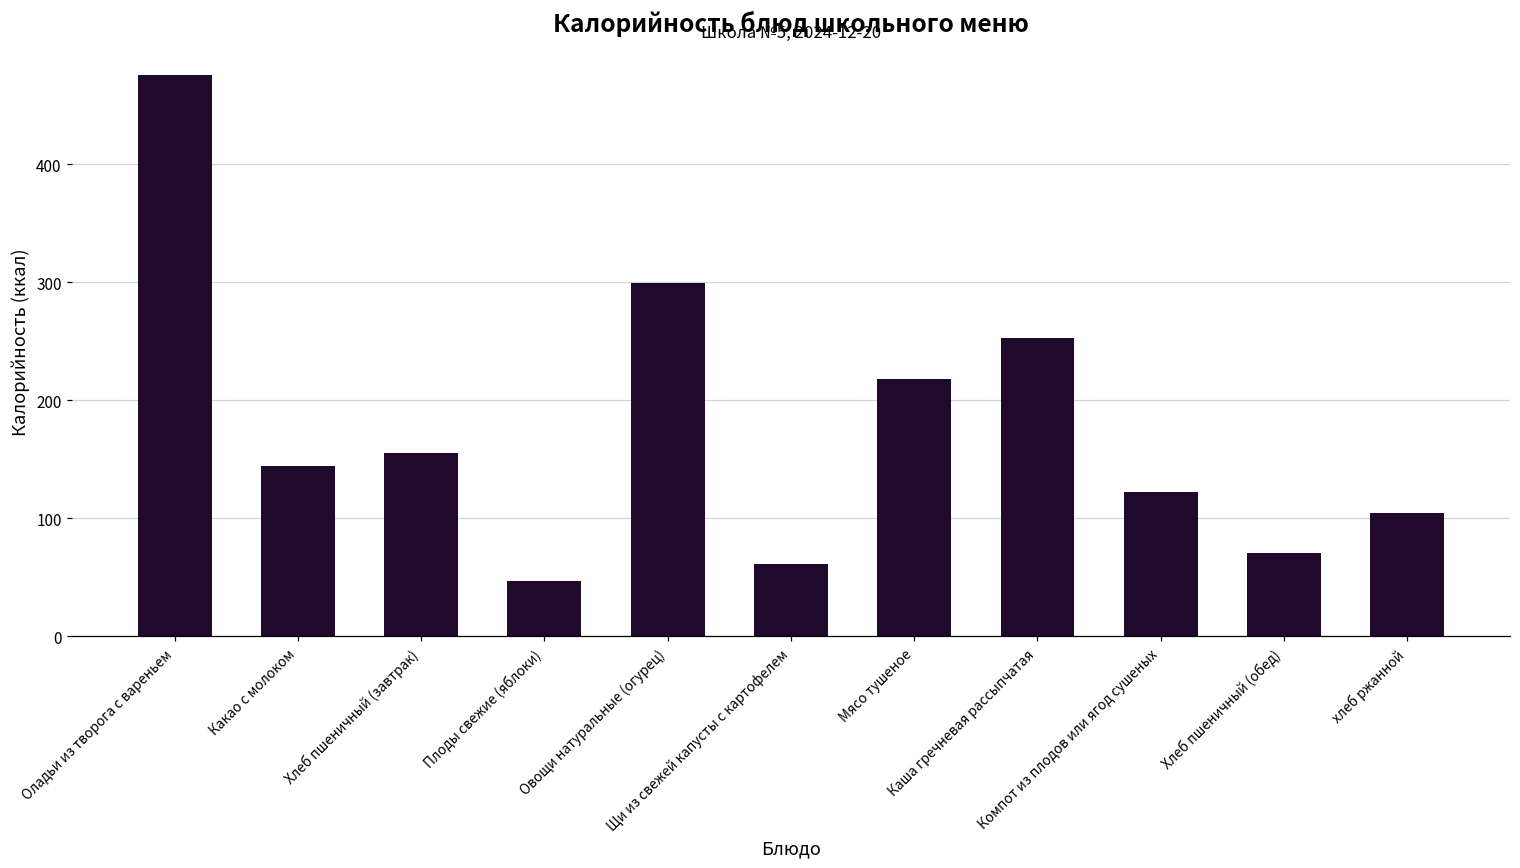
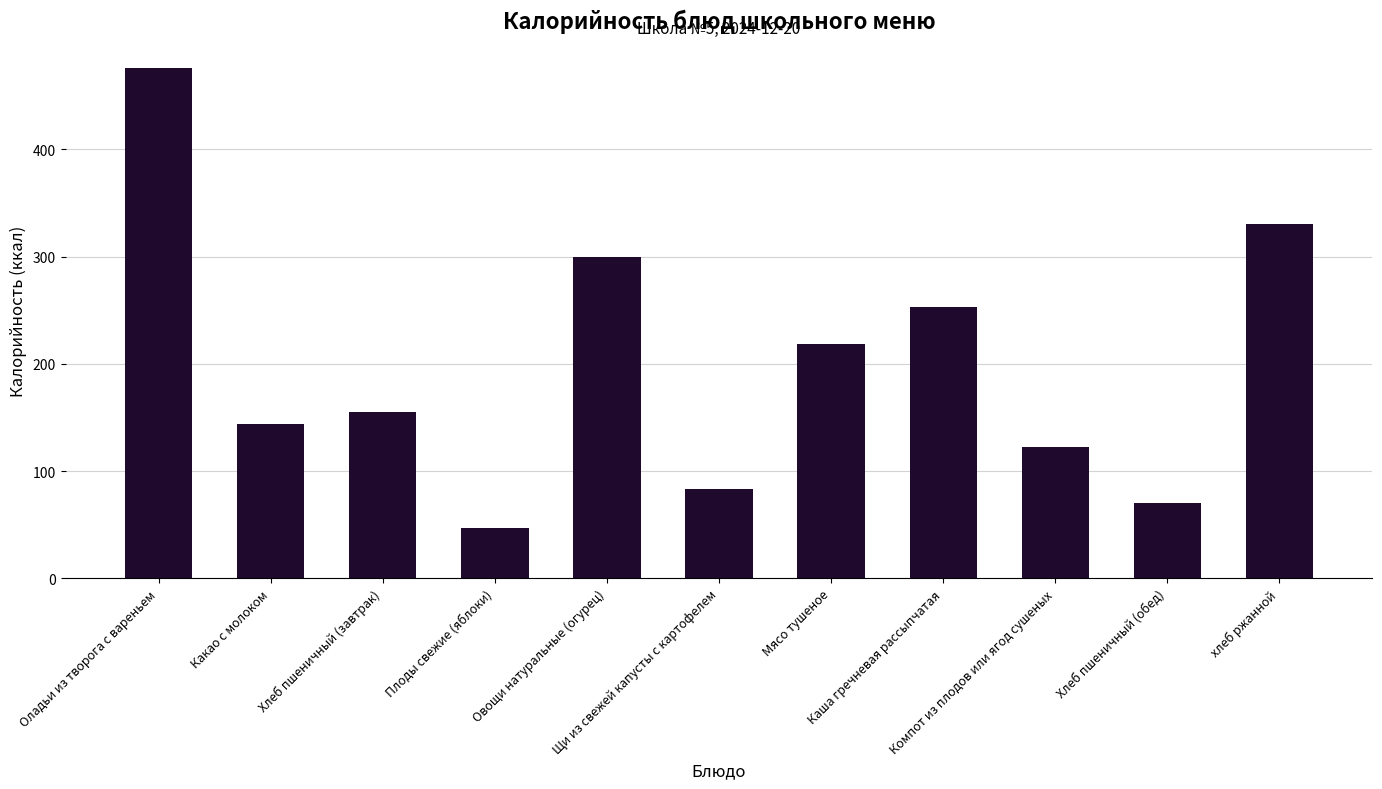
Щи из свежей капусты с картофелем: 61 -> 83
хлеб ржанной: 104 -> 330
